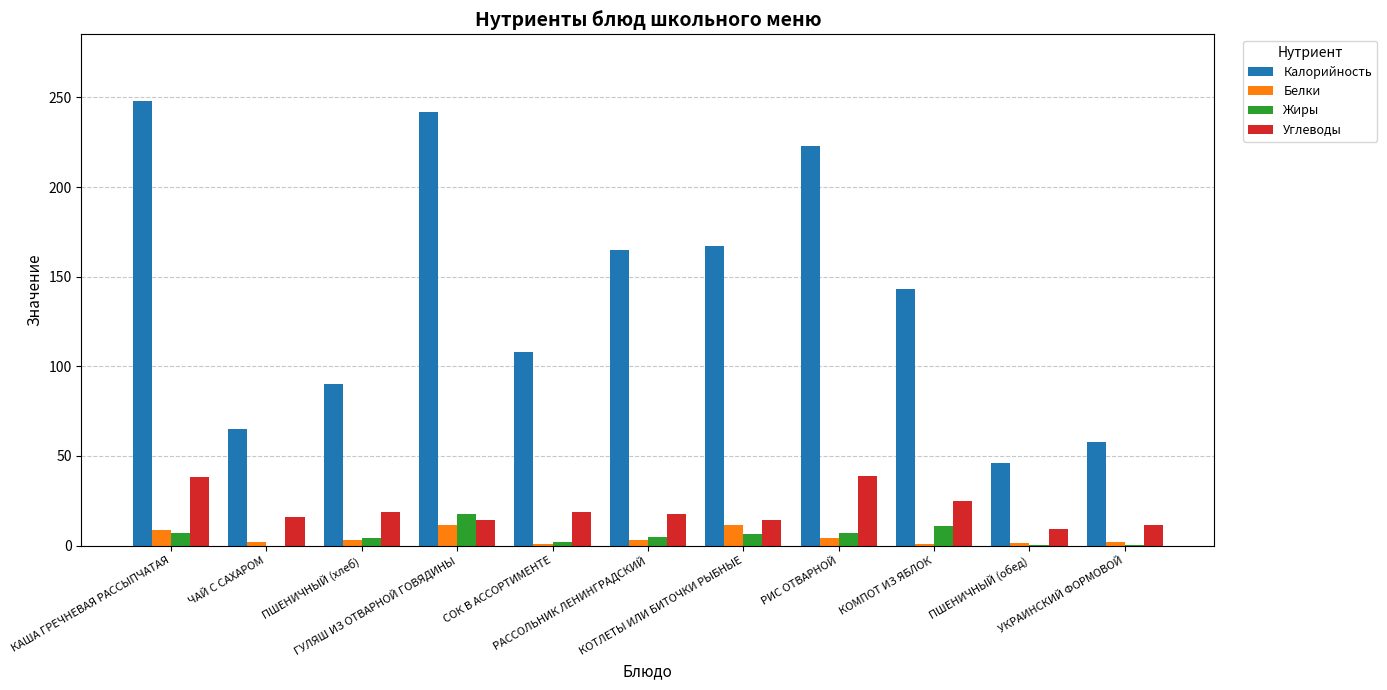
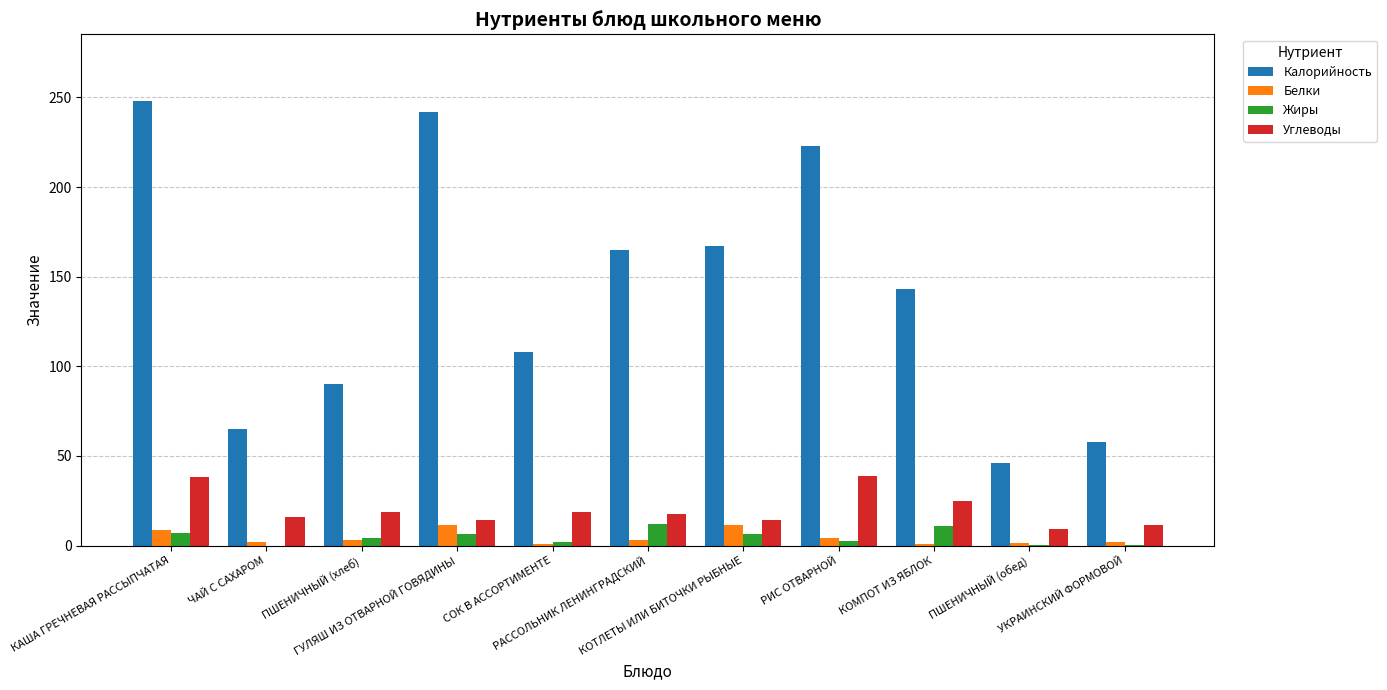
Жиры, ГУЛЯШ ИЗ ОТВАРНОЙ ГОВЯДИНЫ: 17 -> 6
Жиры, РАССОЛЬНИК ЛЕНИНГРАДСКИЙ: 5 -> 12
Жиры, РИС ОТВАРНОЙ: 7 -> 2
